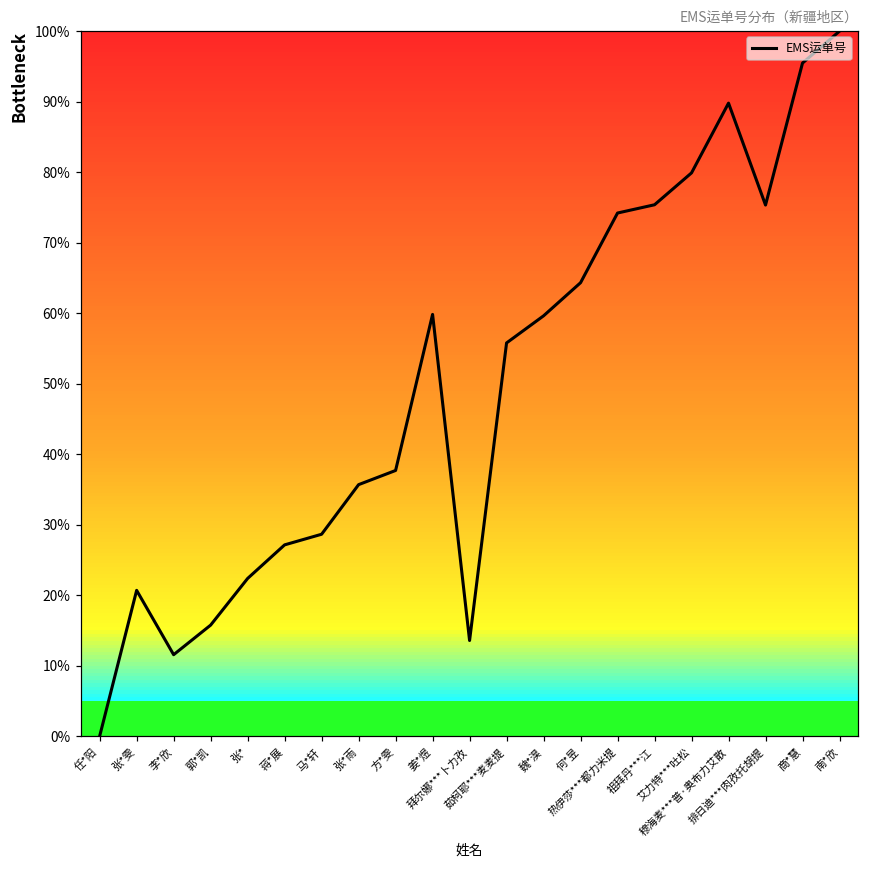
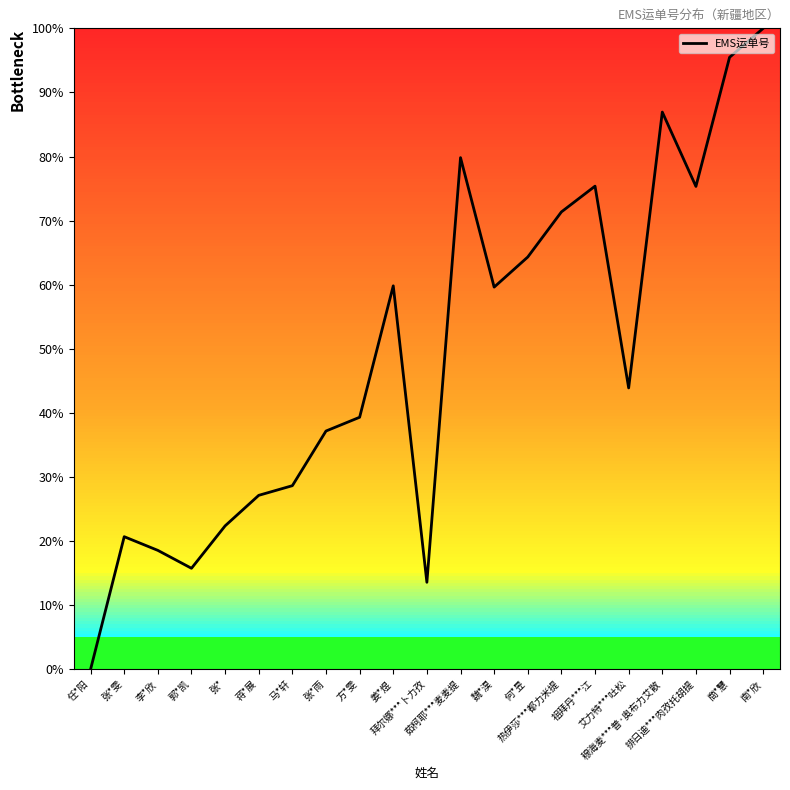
李*欣: 12% -> 19%
张*雨: 36% -> 37%
方*雯: 38% -> 39%
茹柯耶***麦麦提: 56% -> 80%
热伊莎***都力米提: 74% -> 71%
艾力特***吐松: 80% -> 44%
穆海麦***普·奥布力艾散: 90% -> 87%
